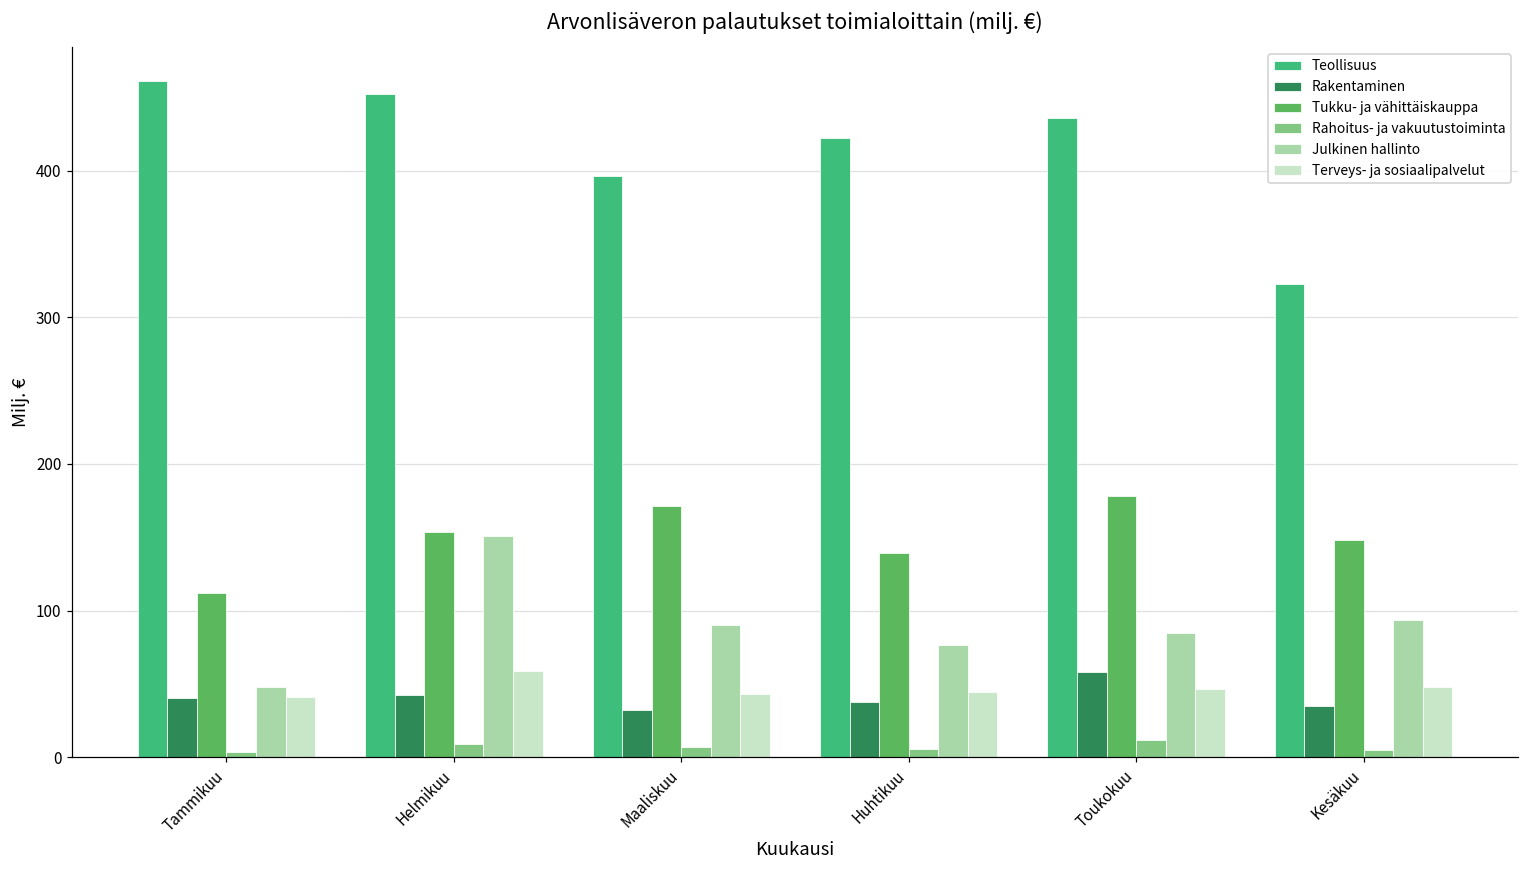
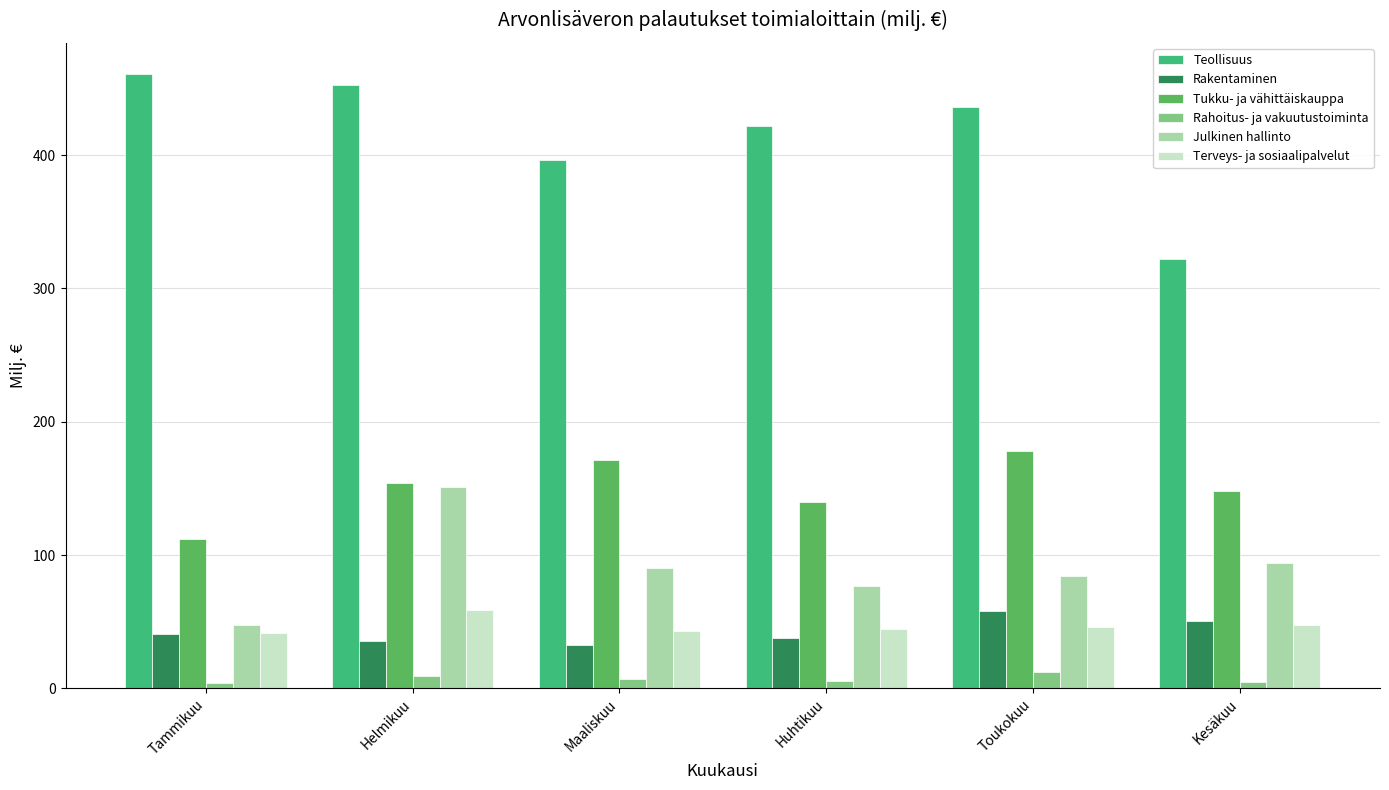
Rakentaminen, Helmikuu: 43 -> 35
Rakentaminen, Kesäkuu: 35 -> 50
